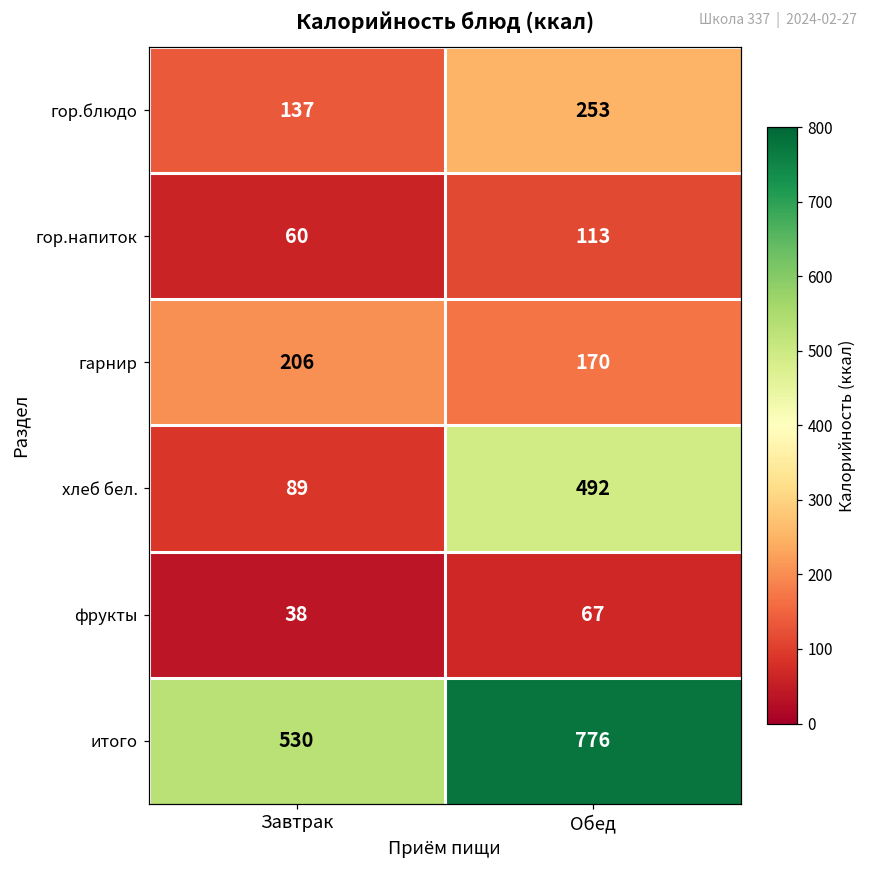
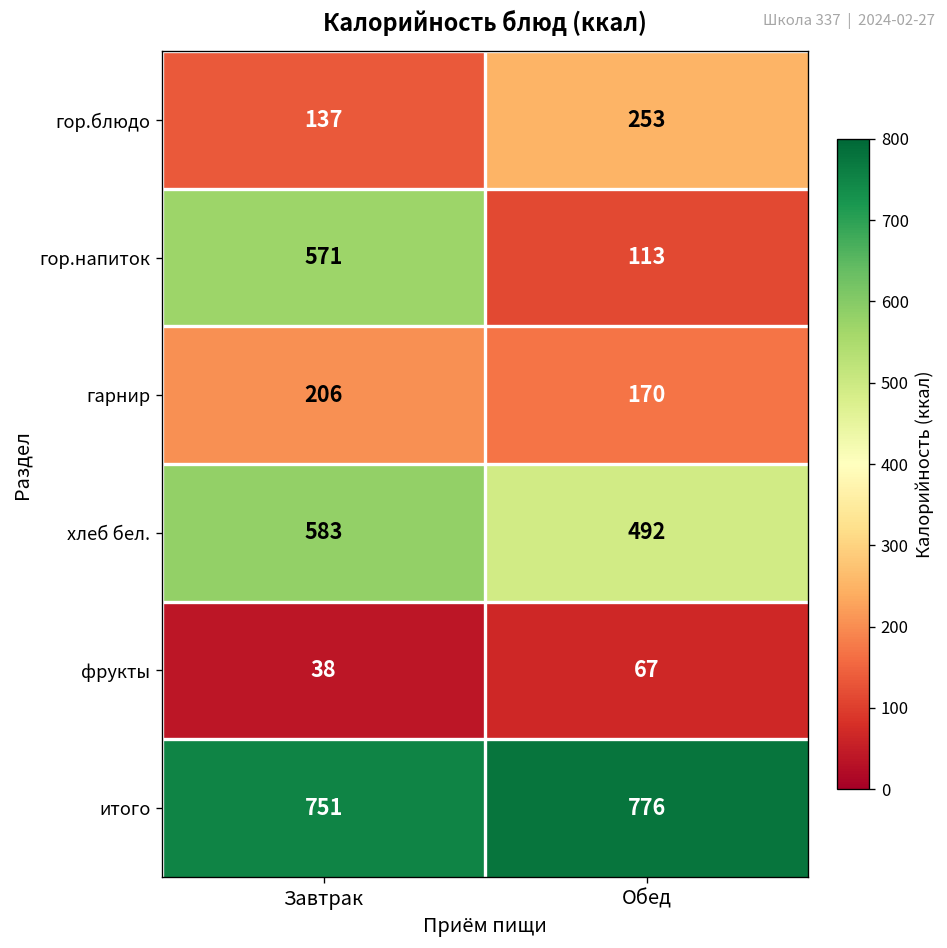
гор.напиток, Завтрак: 60 -> 571
хлеб бел., Завтрак: 89 -> 583
итого, Завтрак: 530 -> 751
